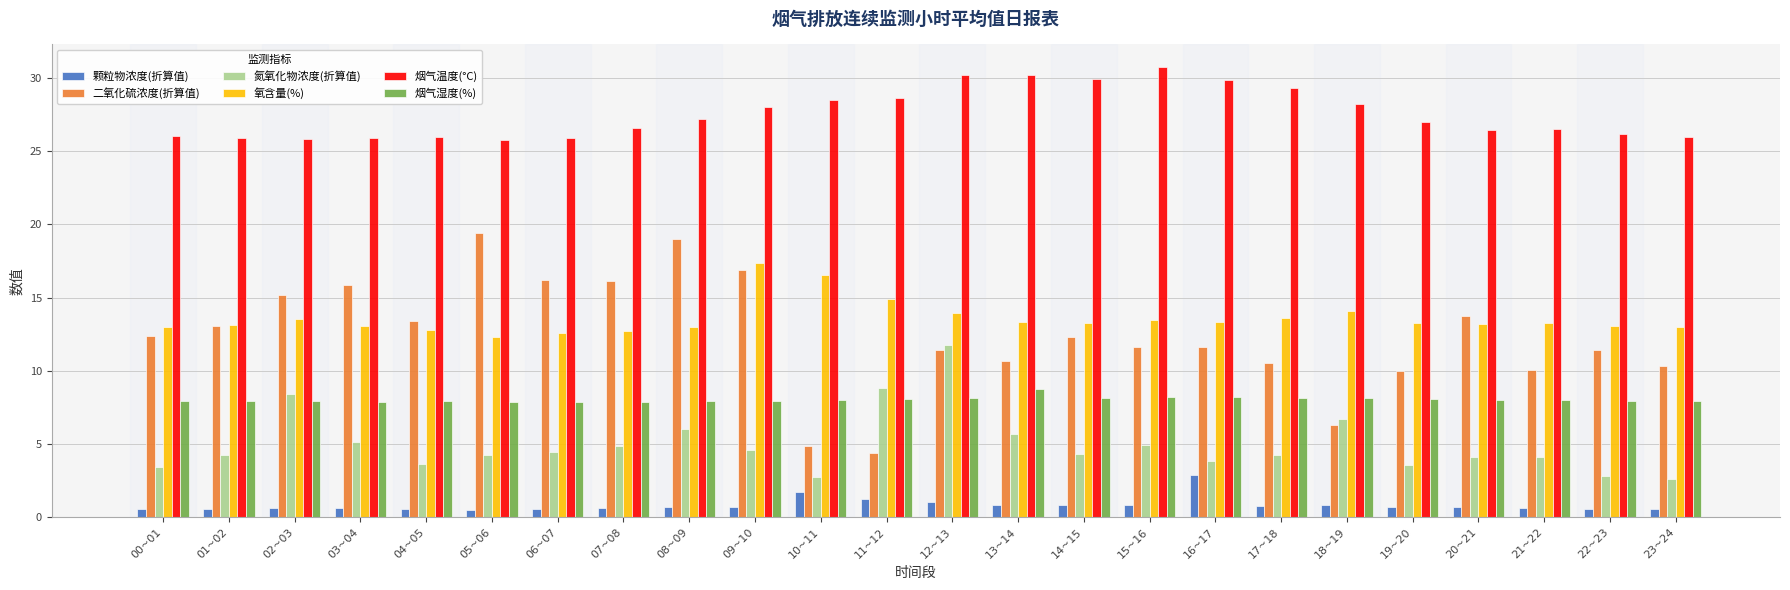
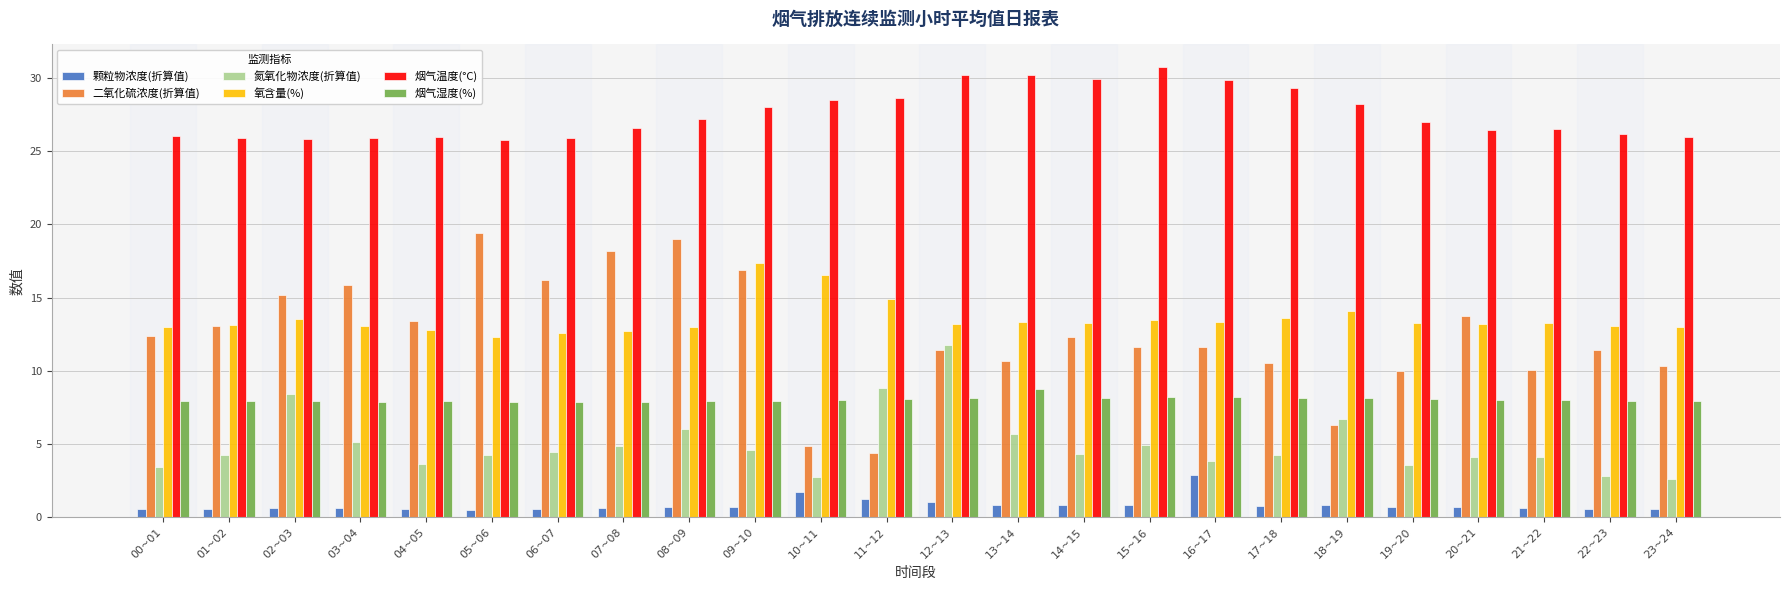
二氧化硫浓度(折算值), 07~08: 16.1 -> 18.2
氧含量(%), 12~13: 14.0 -> 13.2
